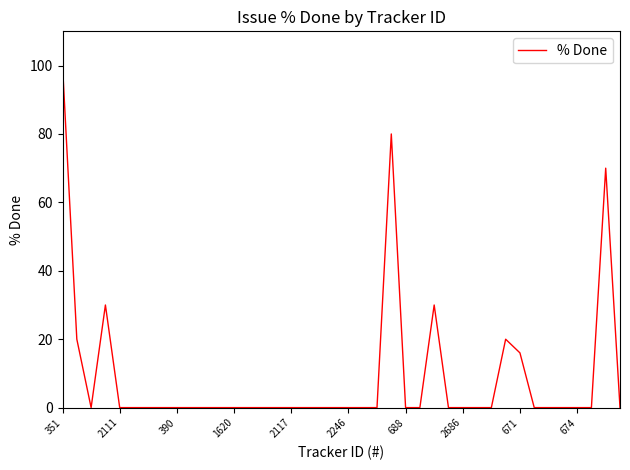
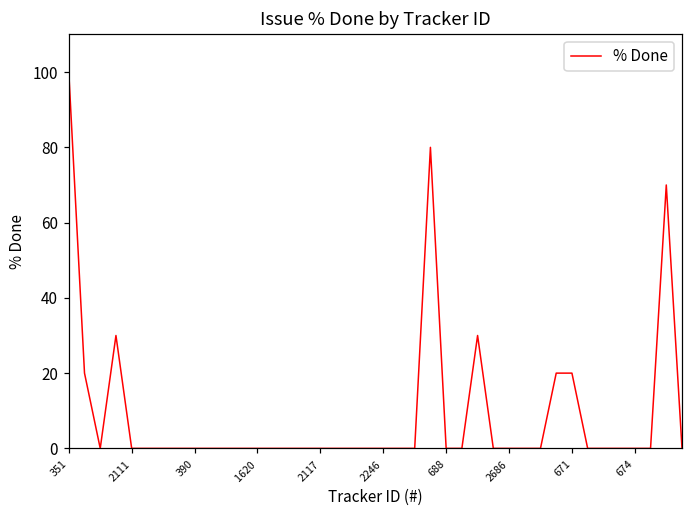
671: 16 -> 20
